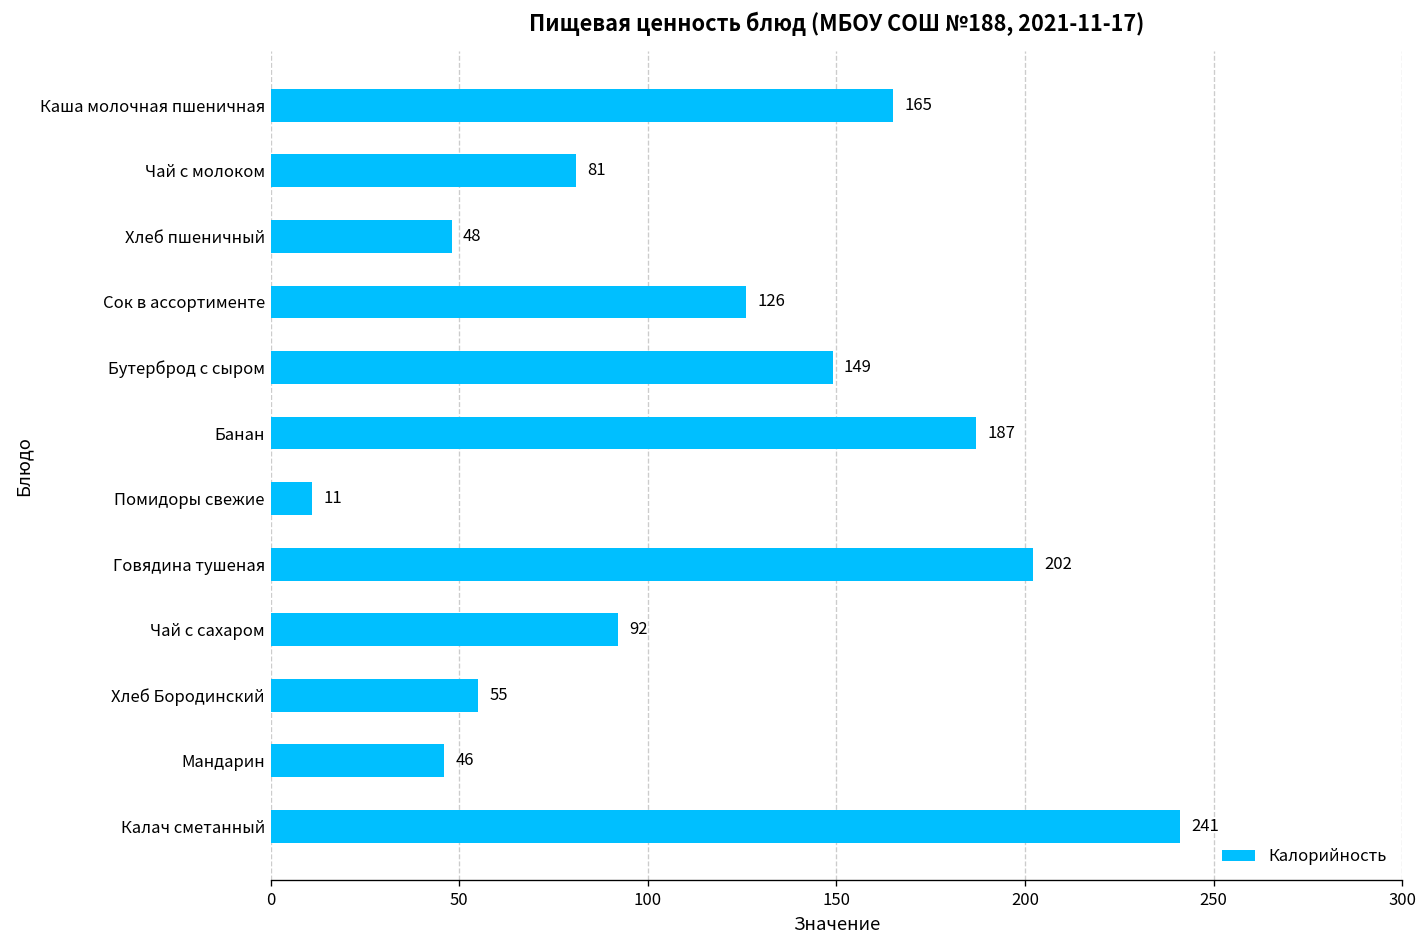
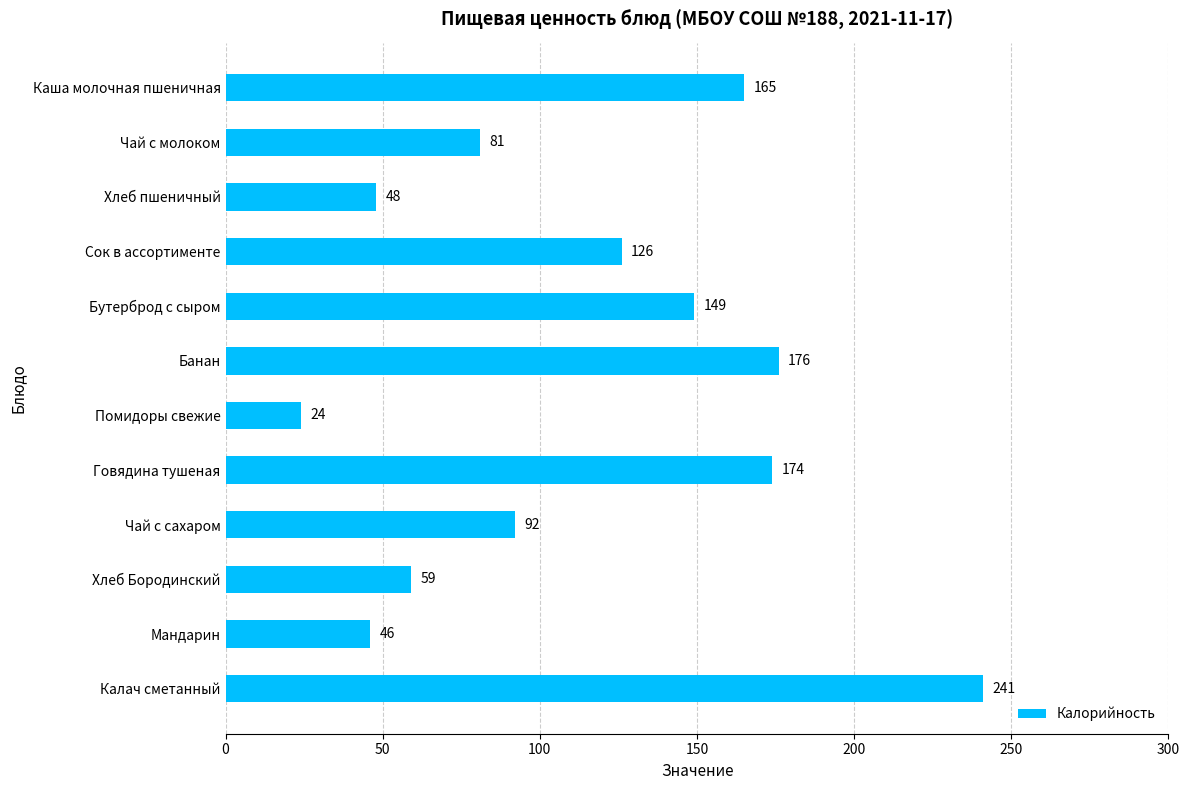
Банан: 187 -> 176
Помидоры свежие: 11 -> 24
Говядина тушеная: 202 -> 174
Хлеб Бородинский: 55 -> 59
